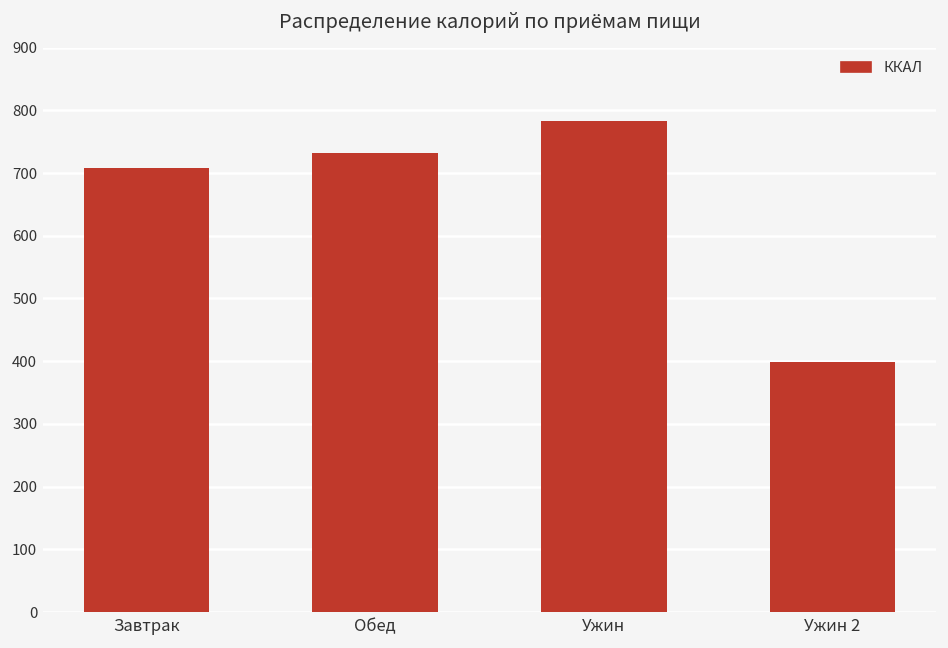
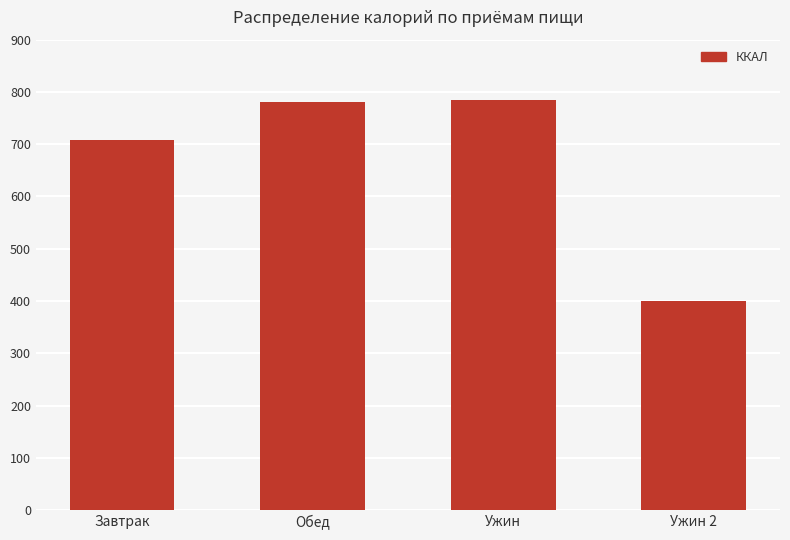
Обед: 730 -> 780
